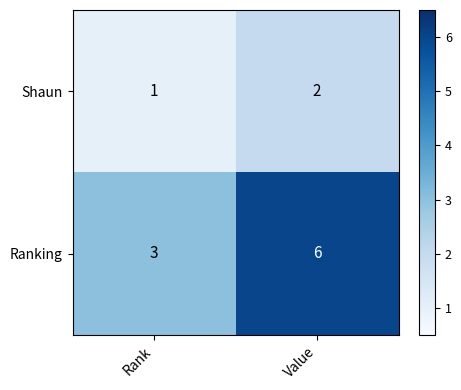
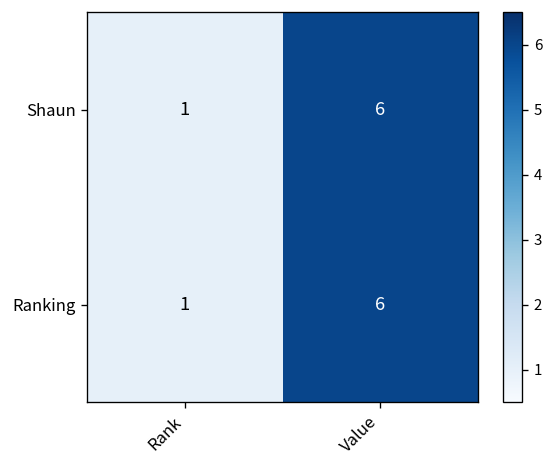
Shaun, Value: 2 -> 6
Ranking, Rank: 3 -> 1
